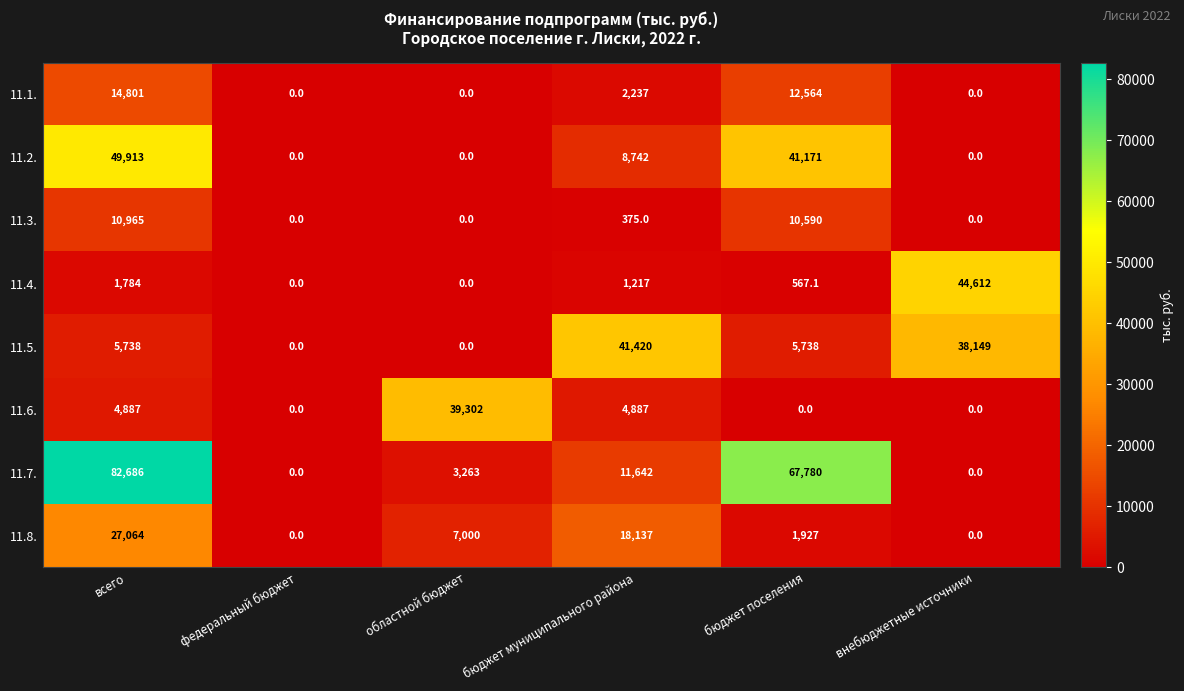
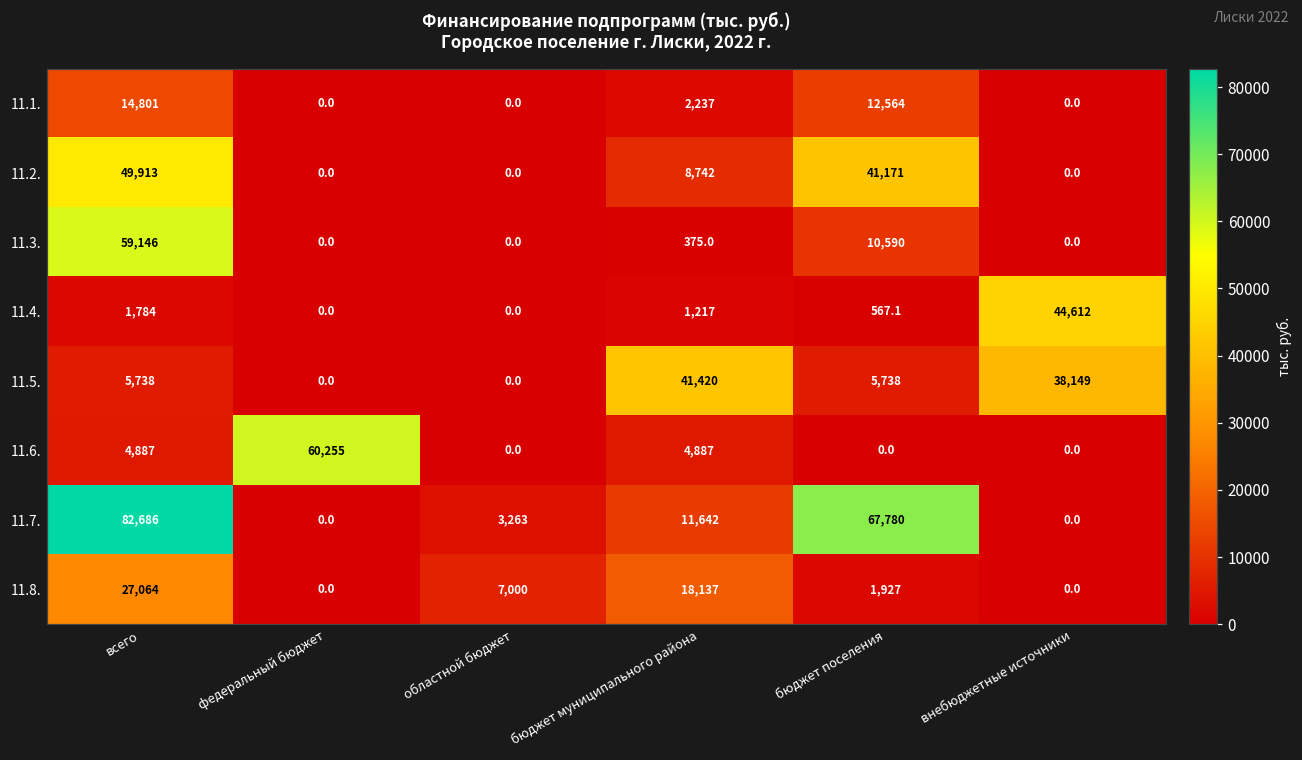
11.3., всего: 10,965 -> 59,146
11.6., федеральный бюджет: 0.0 -> 60,255
11.6., областной бюджет: 39,302 -> 0.0
